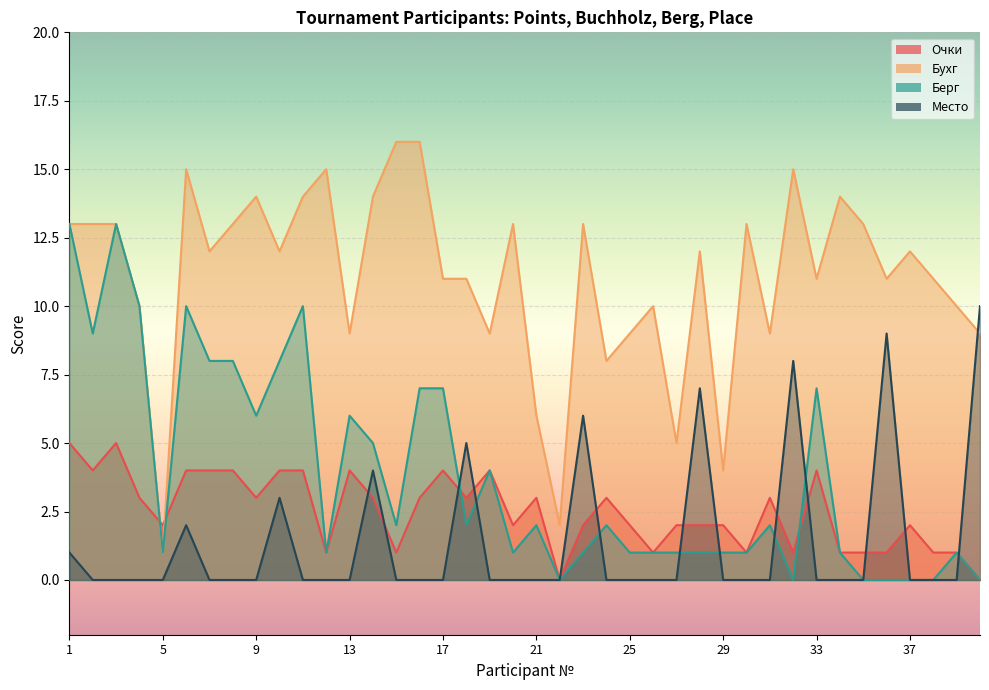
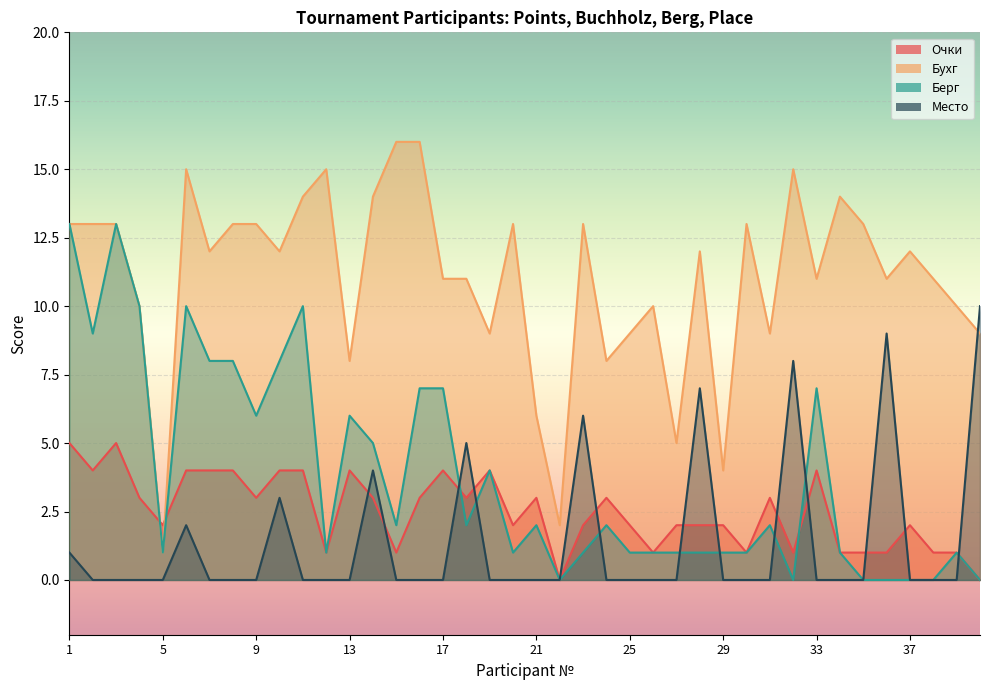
Бухг, 9: 14 -> 13
Бухг, 13: 9 -> 8
